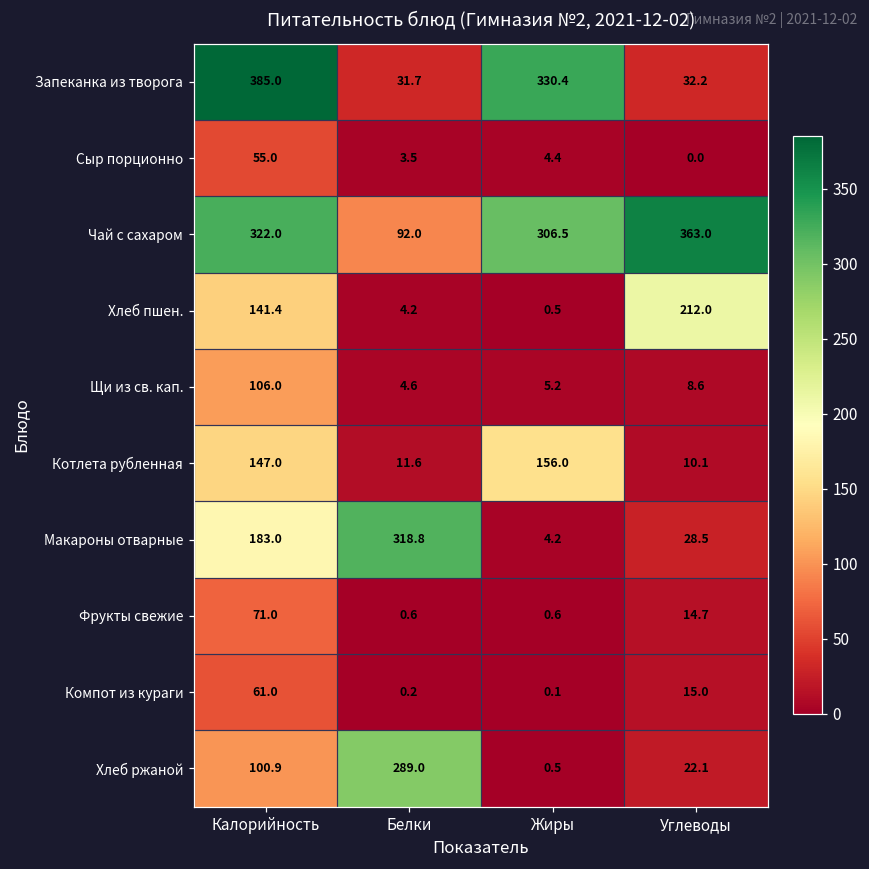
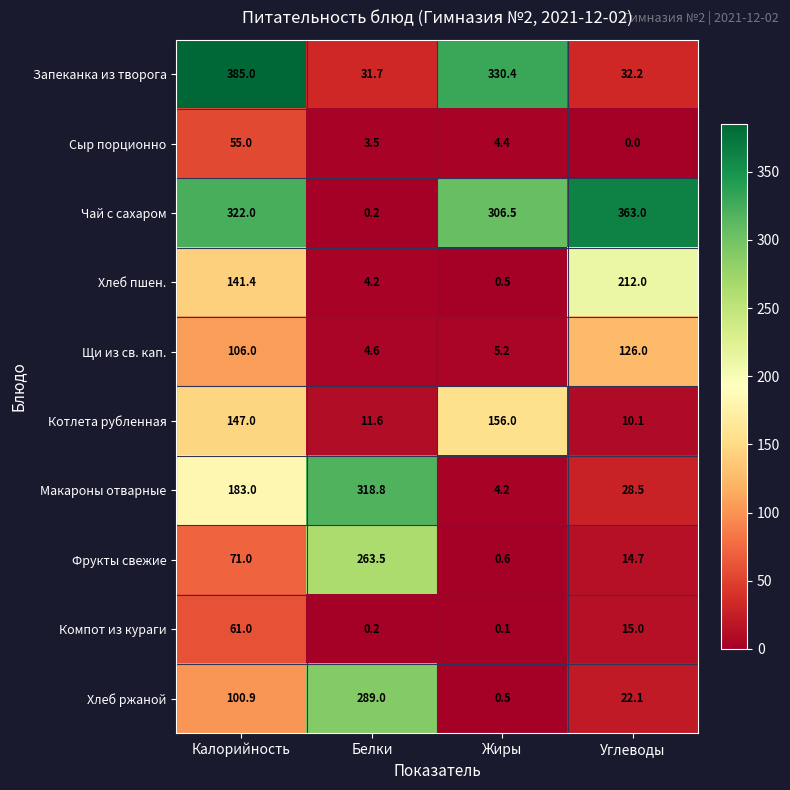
Чай с сахаром, Белки: 92.0 -> 0.2
Щи из св. кап., Углеводы: 8.6 -> 126.0
Фрукты свежие, Белки: 0.6 -> 263.5
